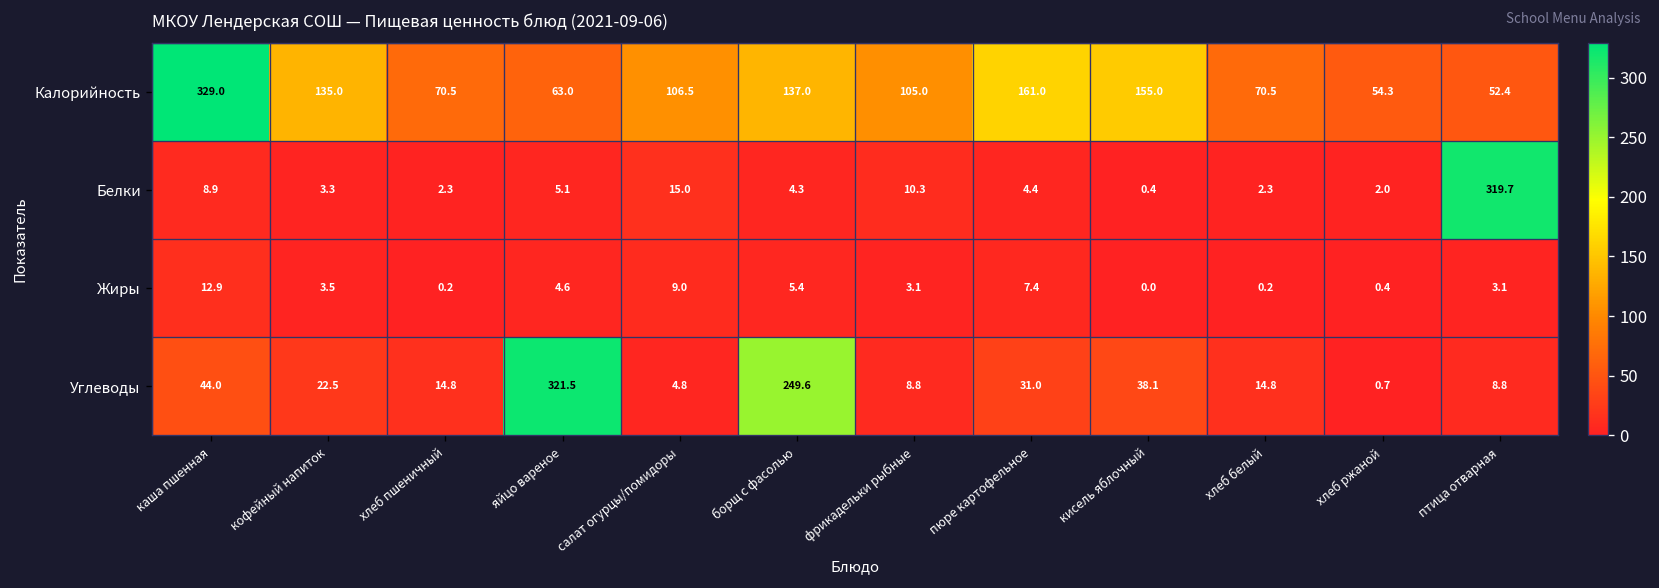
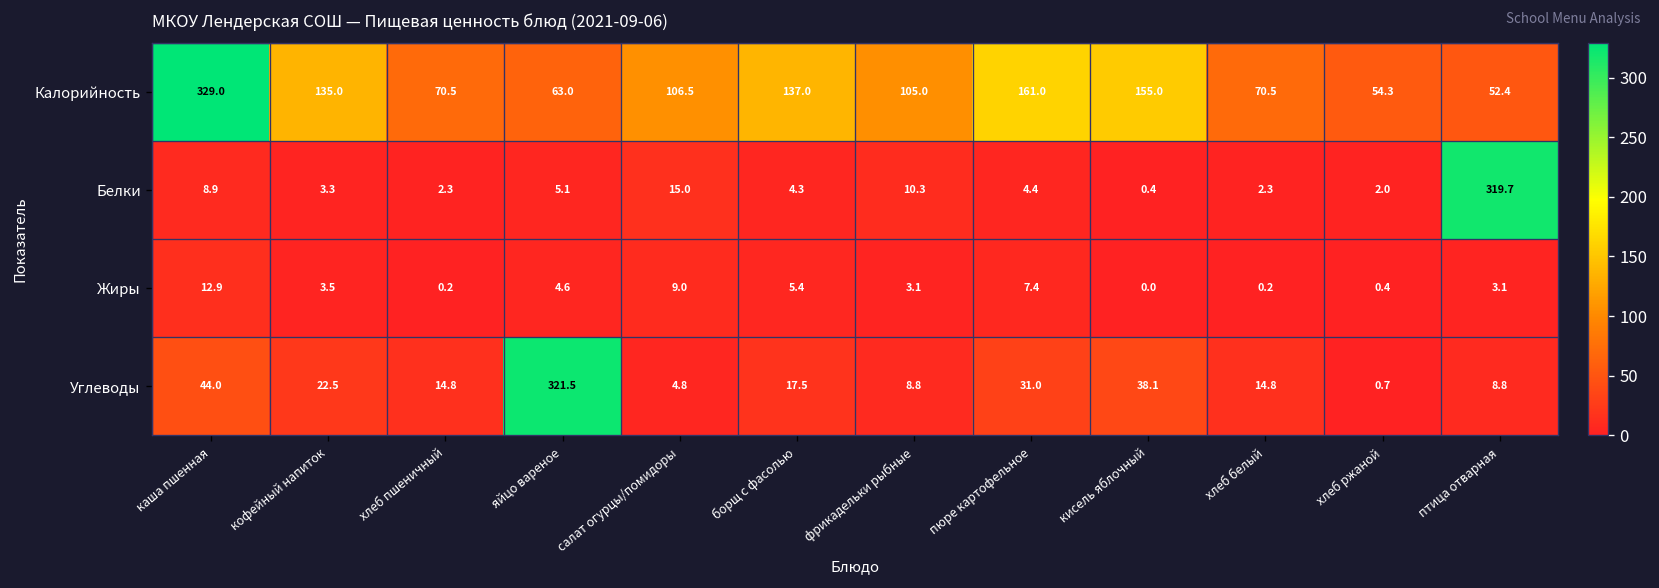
Углеводы, борщ с фасолью: 249.6 -> 17.5
